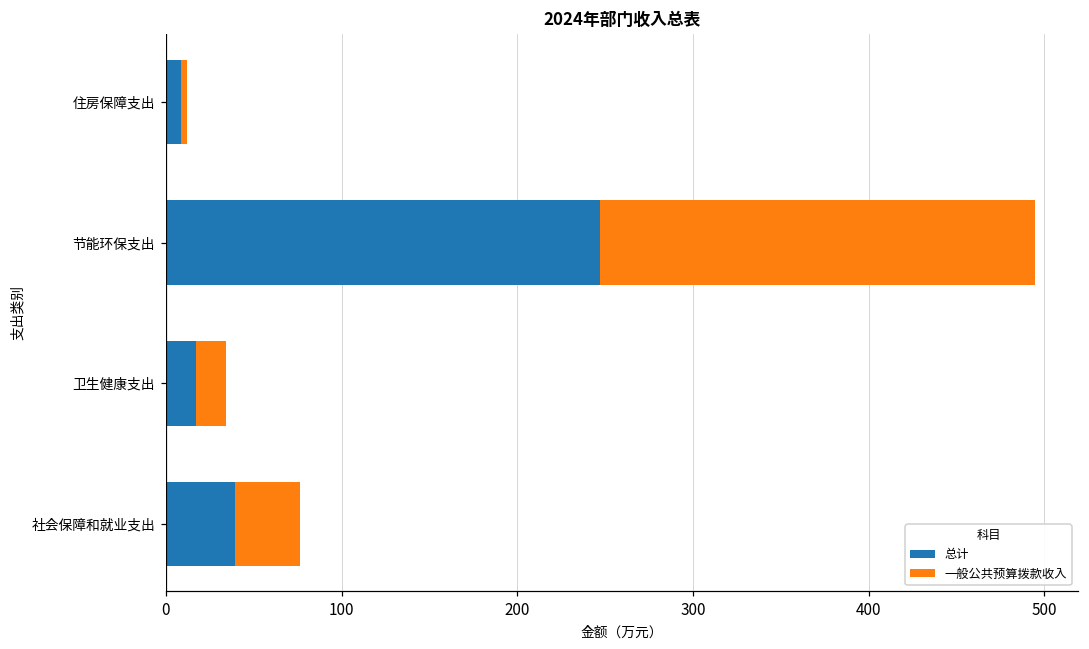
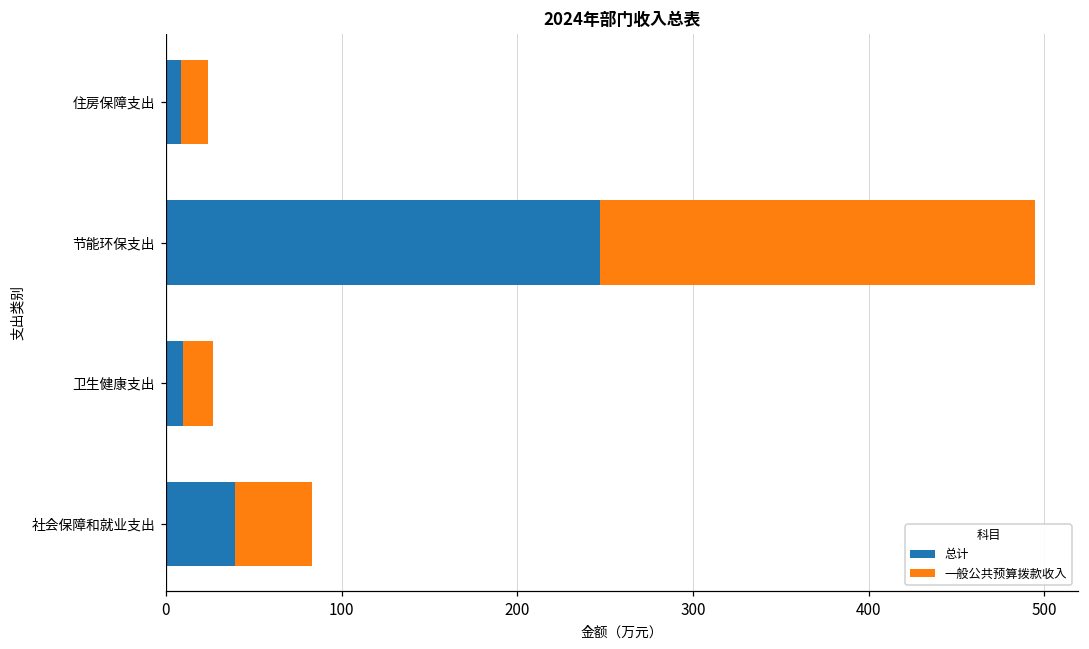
一般公共预算拨款收入, 住房保障支出: 4 -> 15
总计, 卫生健康支出: 17 -> 10
一般公共预算拨款收入, 社会保障和就业支出: 37 -> 44
